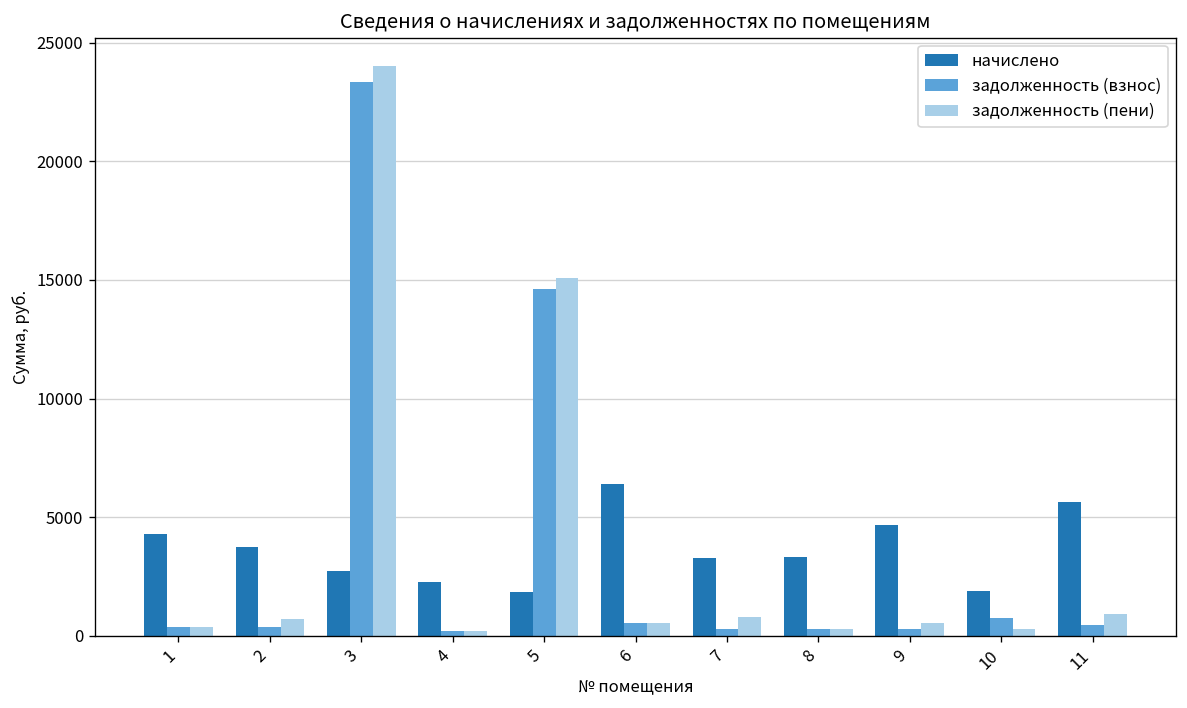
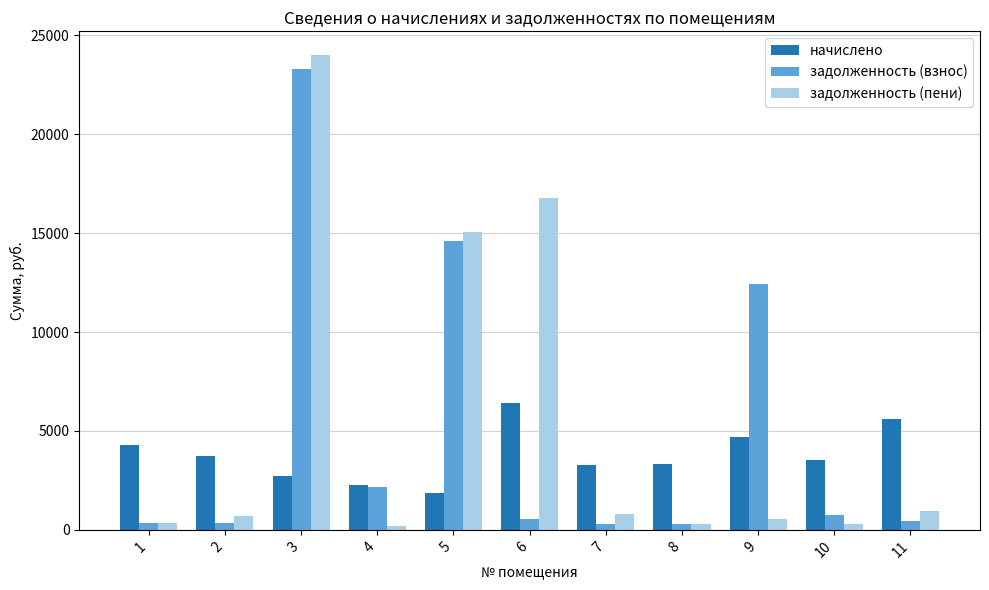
задолженность (взнос), 4: 200 -> 2200
задолженность (пени), 6: 500 -> 16800
задолженность (взнос), 9: 300 -> 12400
начислено, 10: 1900 -> 3500
